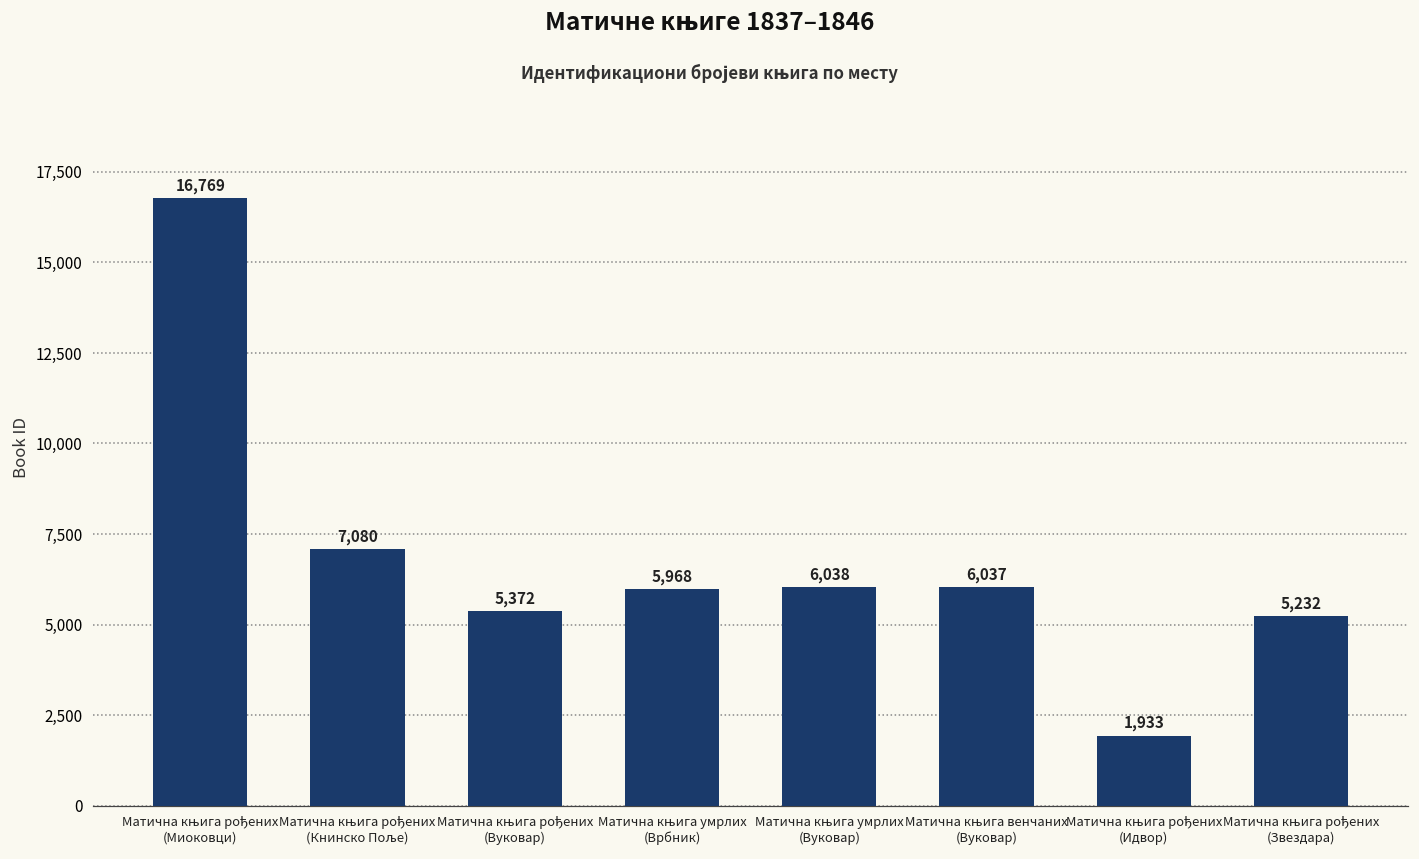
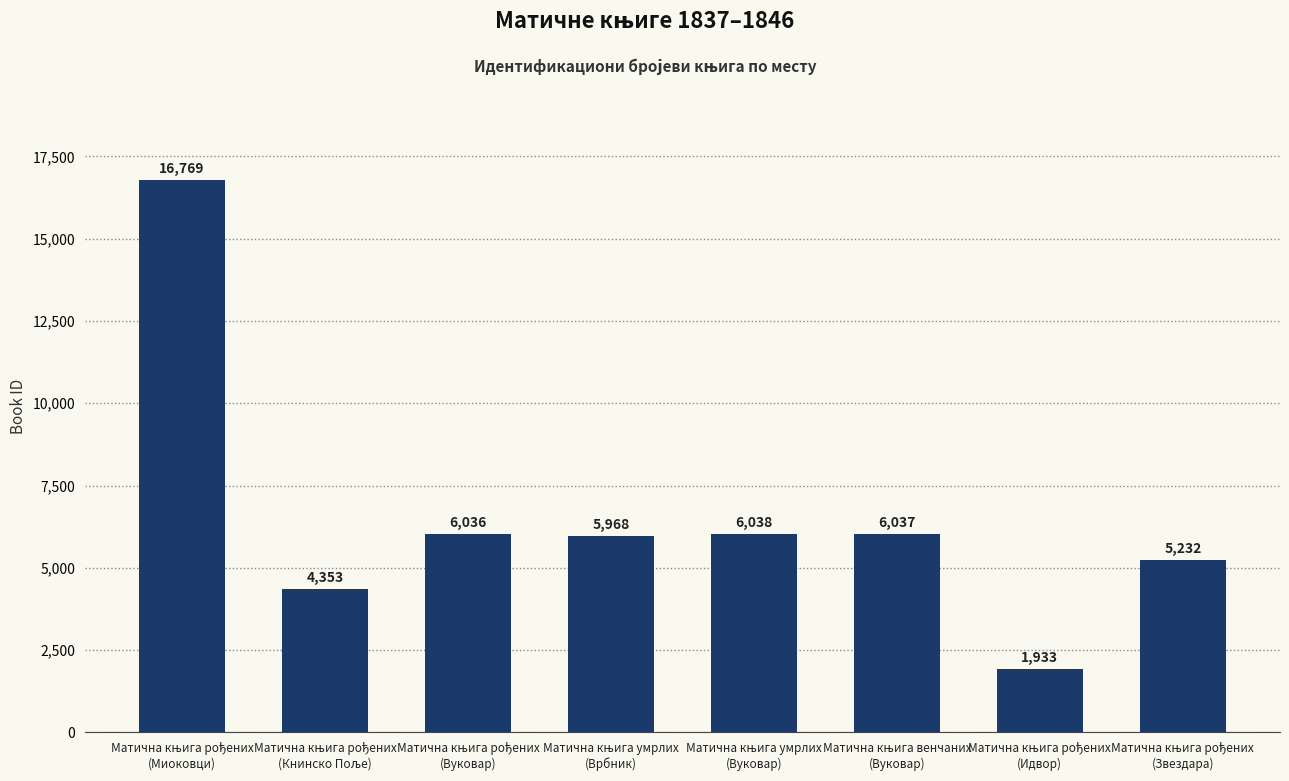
Матична књига рођених (Книнско Поље): 7,080 -> 4,353
Матична књига рођених (Вуковар): 5,372 -> 6,036
